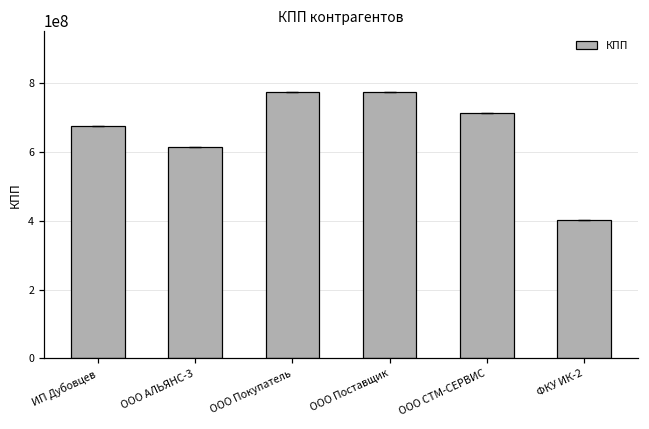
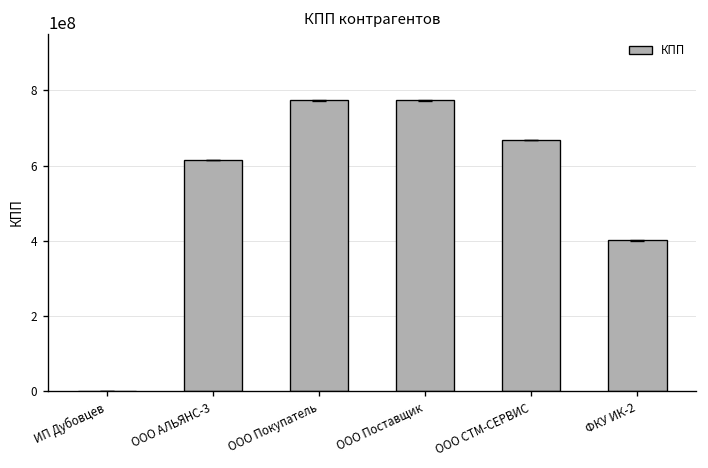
КПП, ИП Дубовцев: 670000000 -> 0
КПП, ООО СТМ-СЕРВИС: 710000000 -> 670000000
